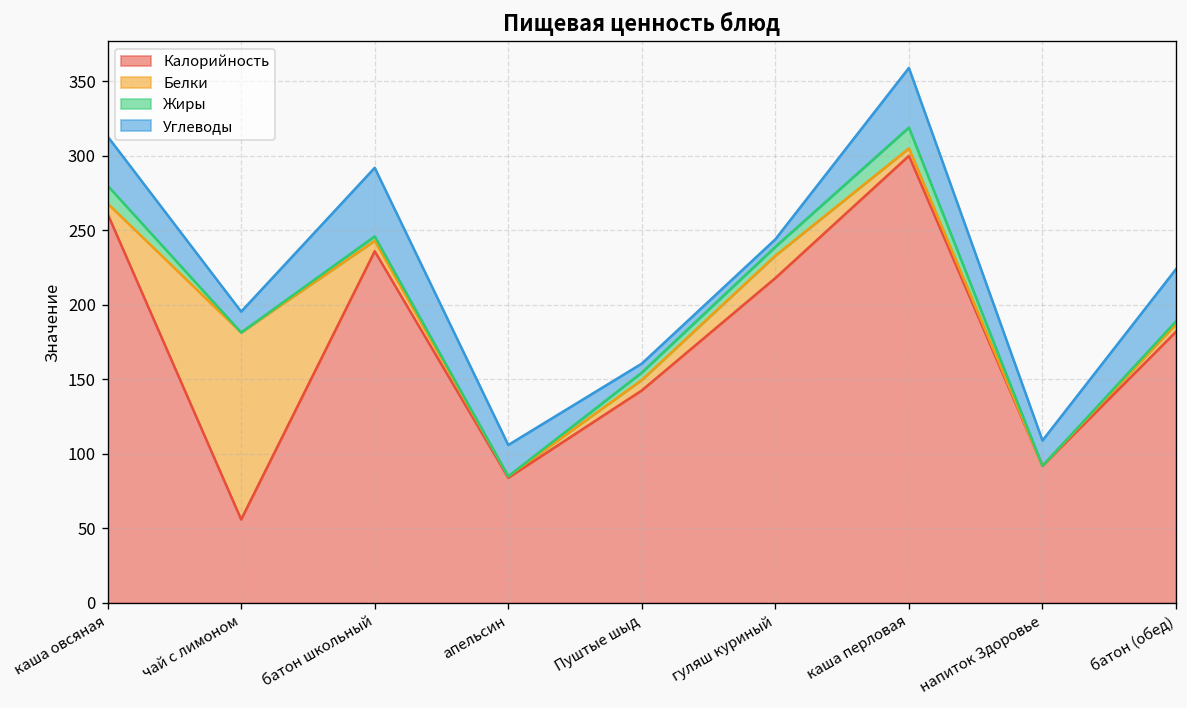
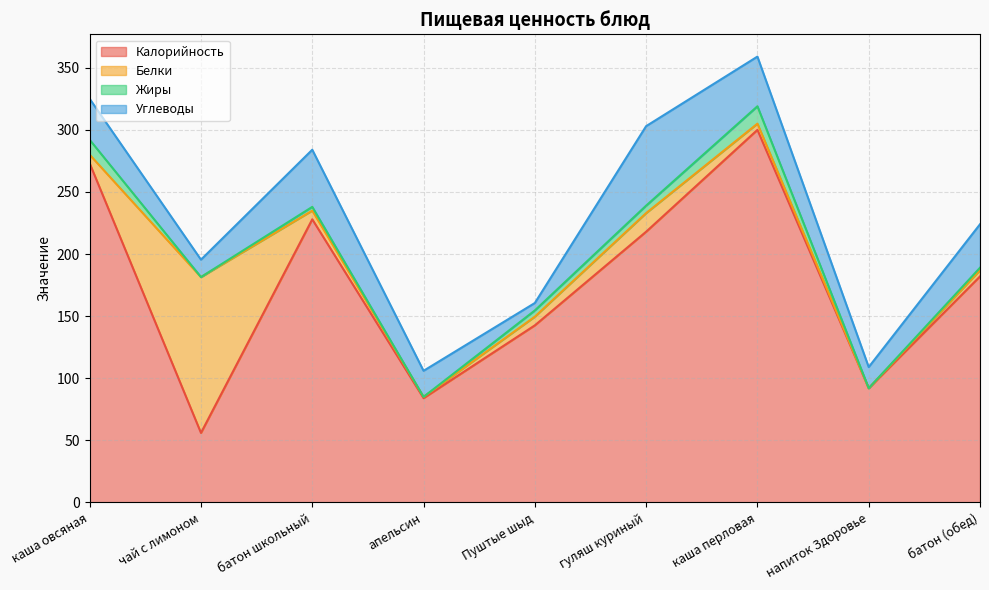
Калорийность, каша овсяная: 261 -> 273
Калорийность, батон школьный: 236 -> 228
Углеводы, гуляш куриный: 5 -> 64
